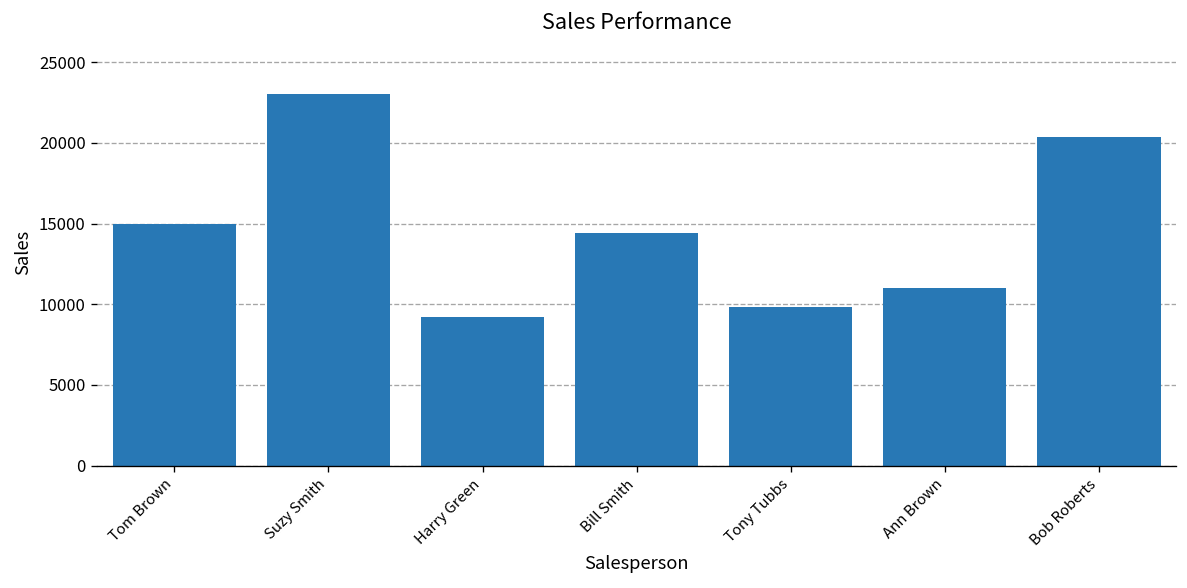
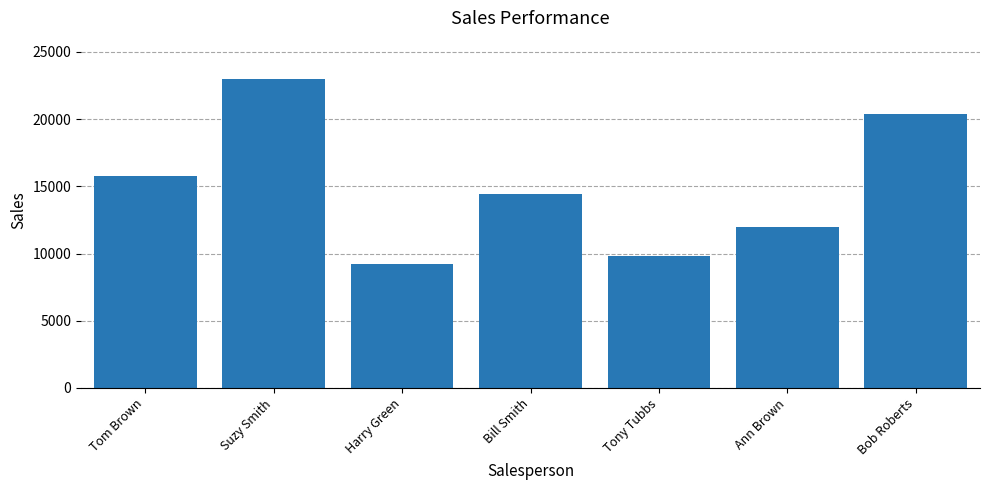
Tom Brown: 15000 -> 15700
Ann Brown: 11000 -> 12000
